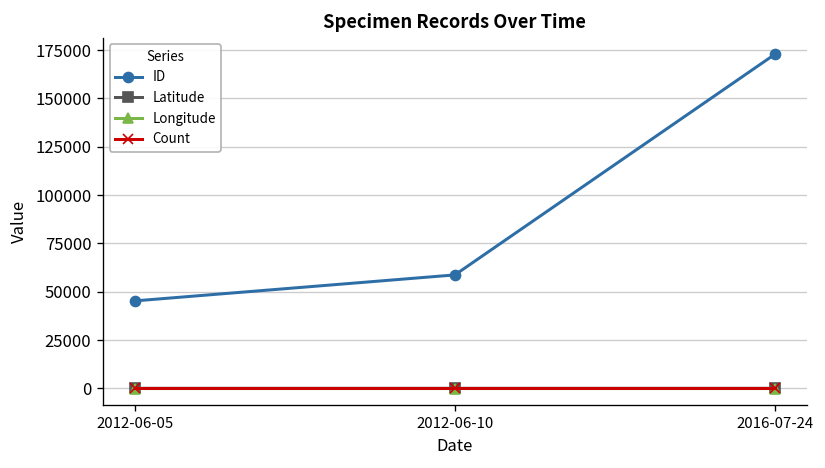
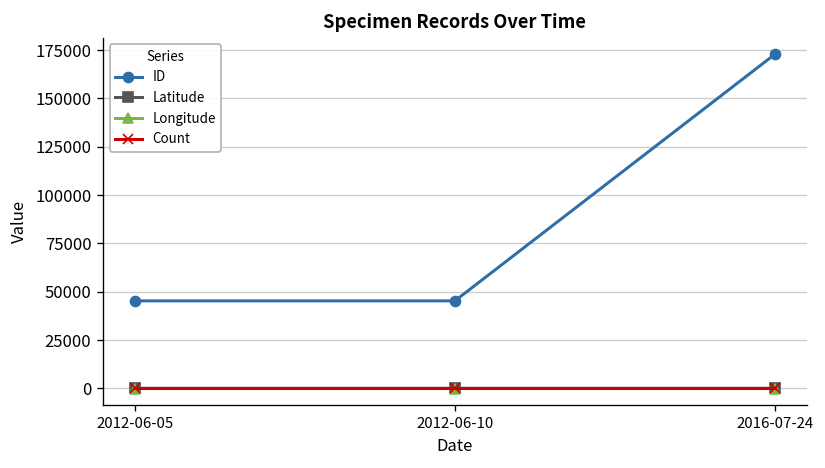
ID, 2012-06-10: 59000 -> 45000
